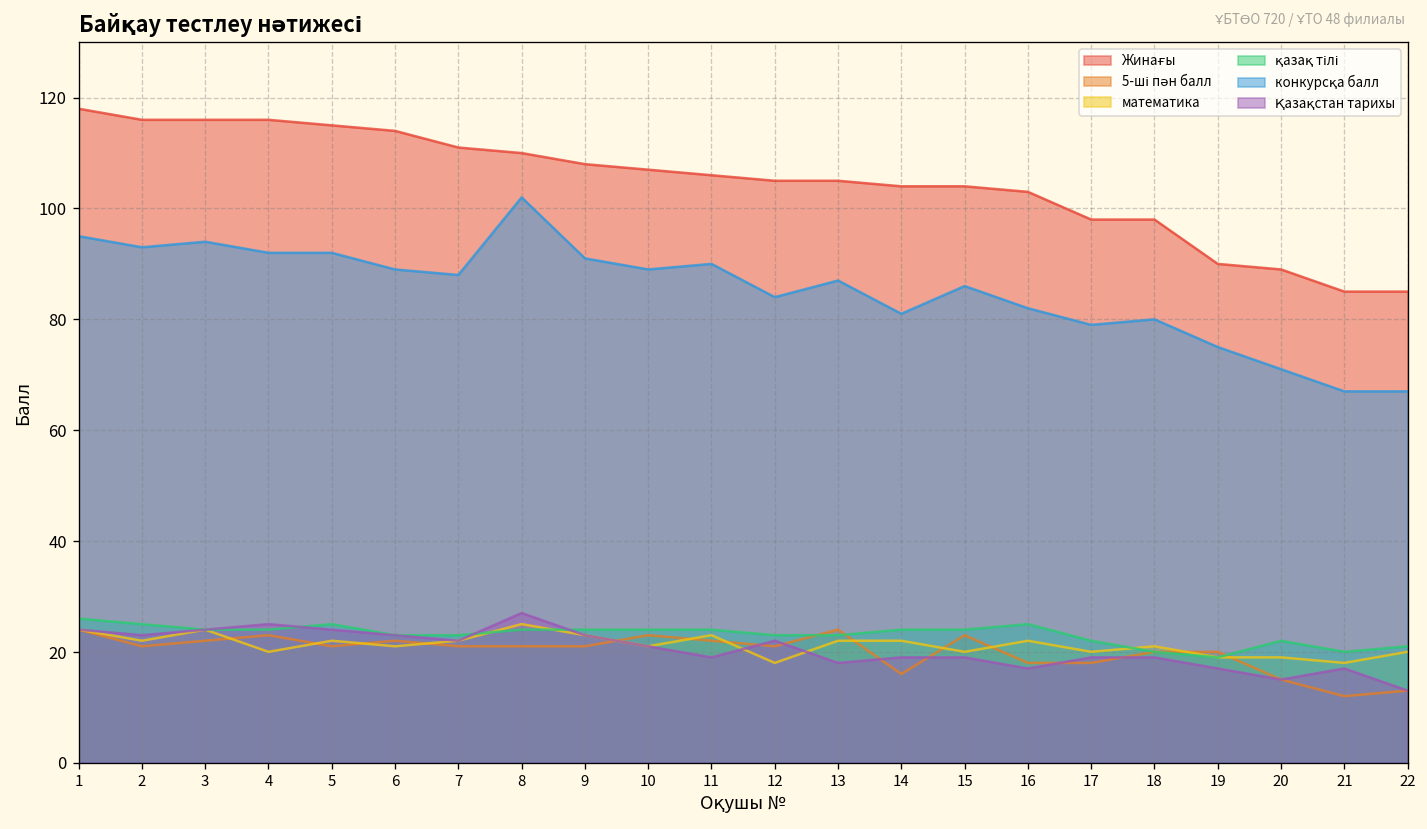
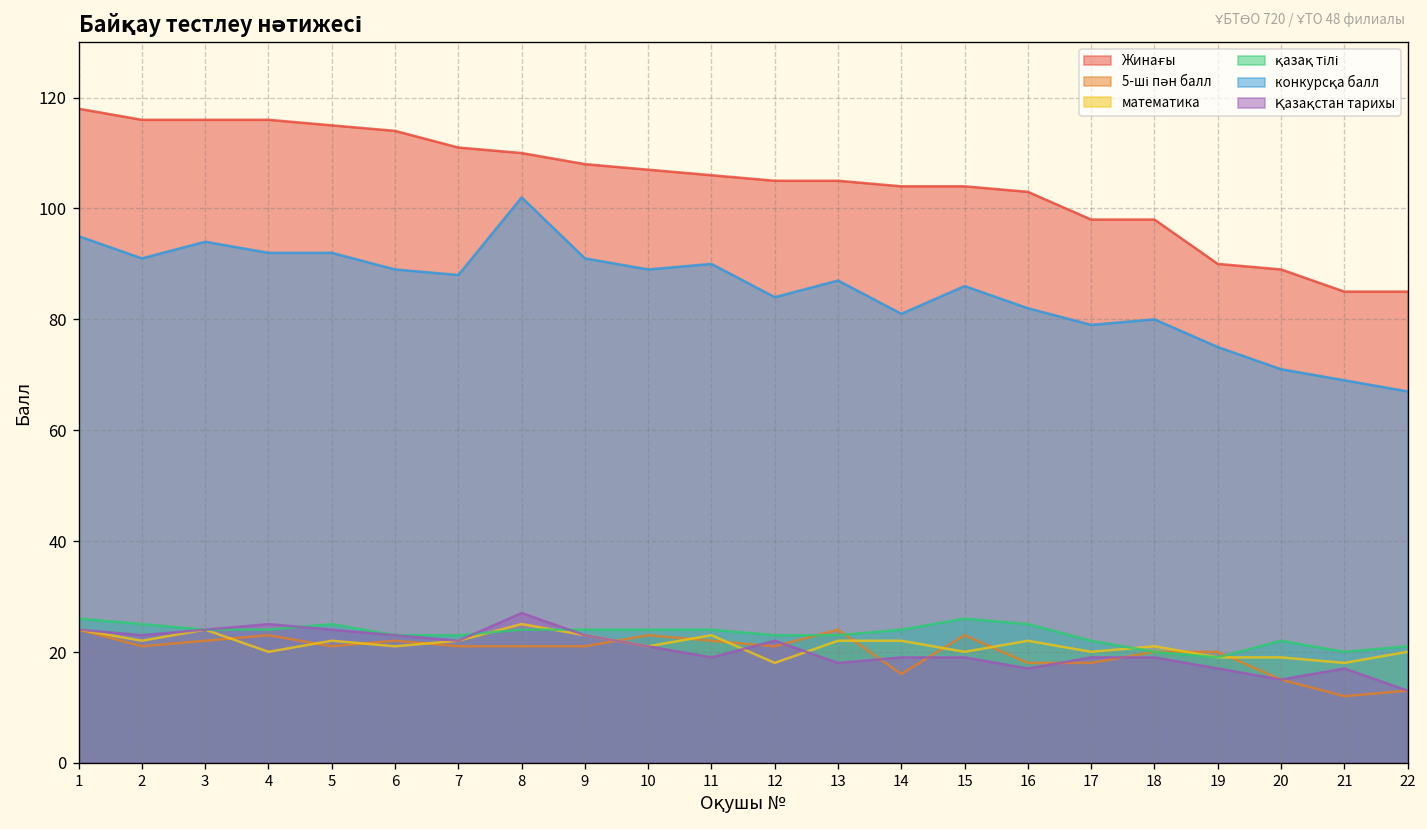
конкурсқа балл, 2: 93 -> 91
қазақ тілі, 15: 24 -> 26
конкурсқа балл, 21: 67 -> 69
